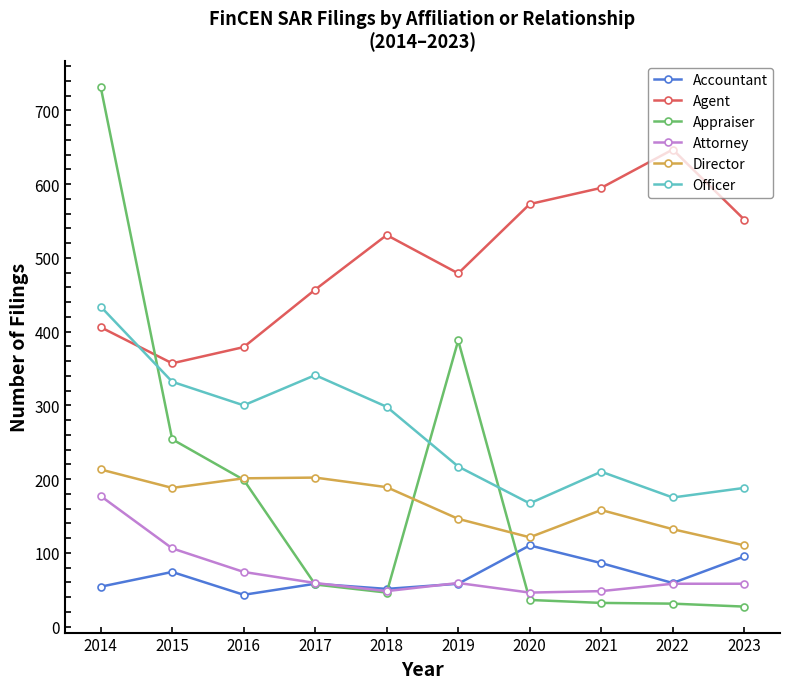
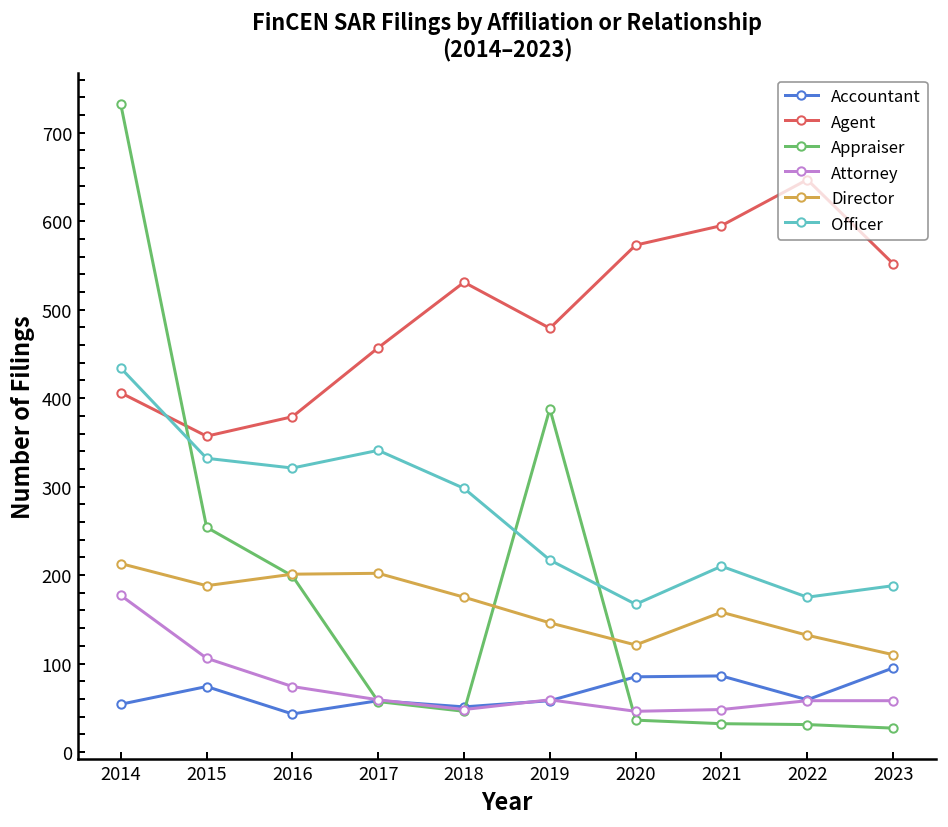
Officer, 2016: 300 -> 320
Director, 2018: 190 -> 180
Accountant, 2020: 110 -> 90
